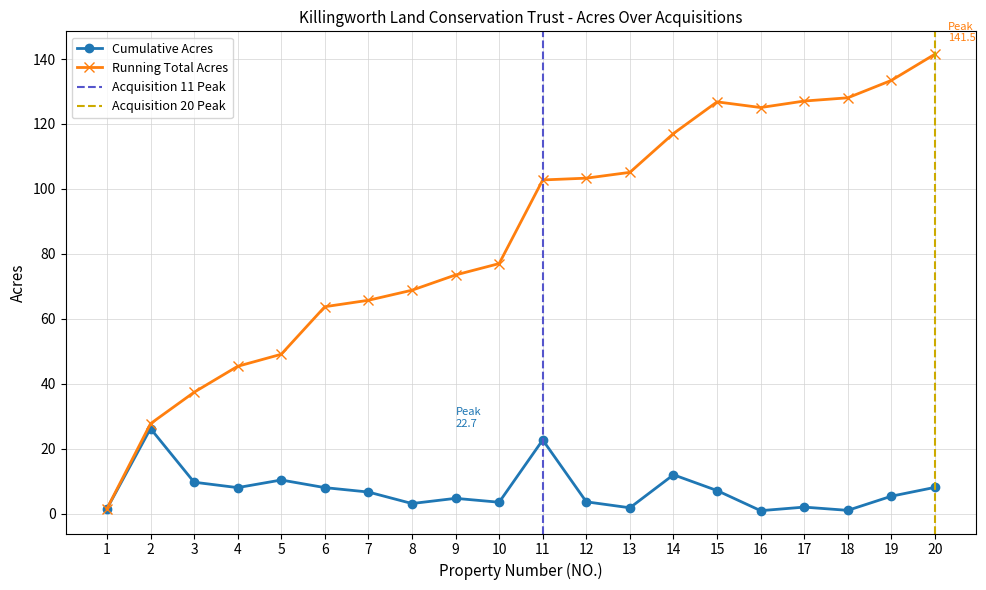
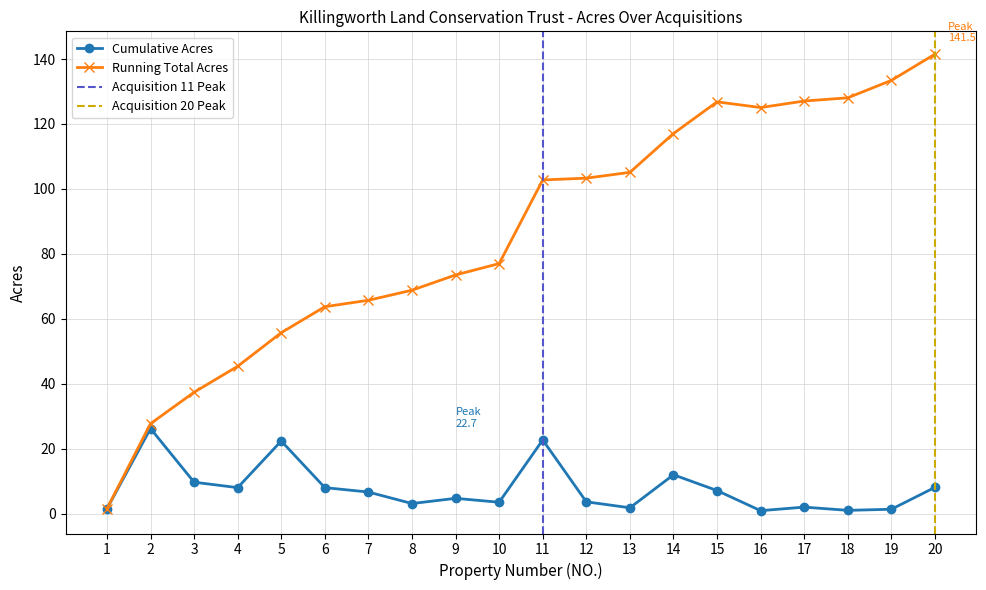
Cumulative Acres, 5: 10 -> 22
Running Total Acres, 5: 49 -> 56
Cumulative Acres, 19: 5 -> 1
